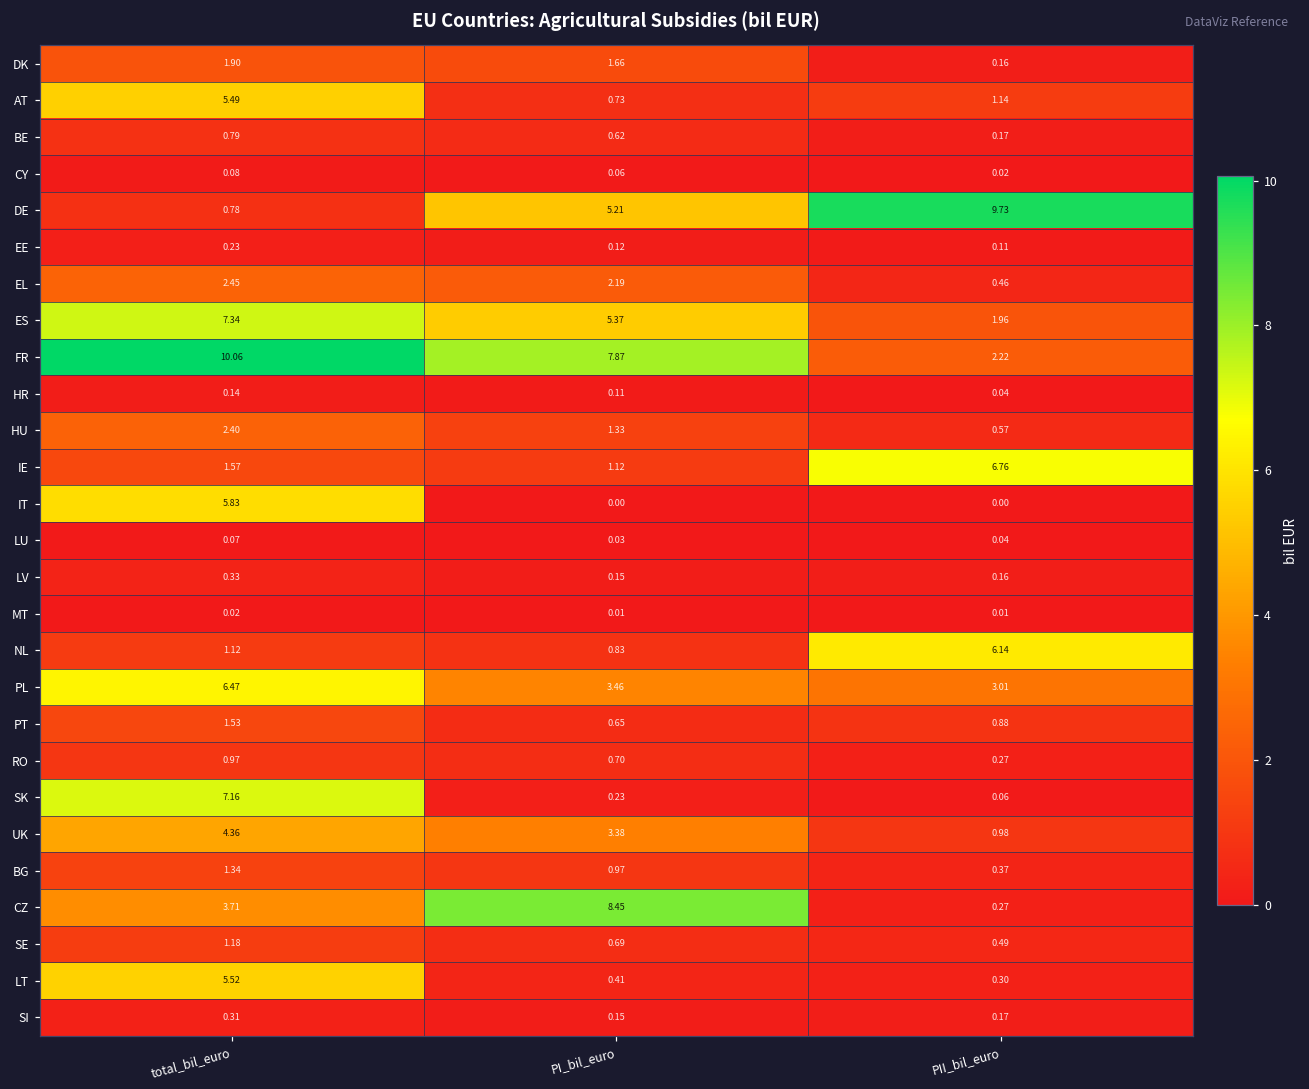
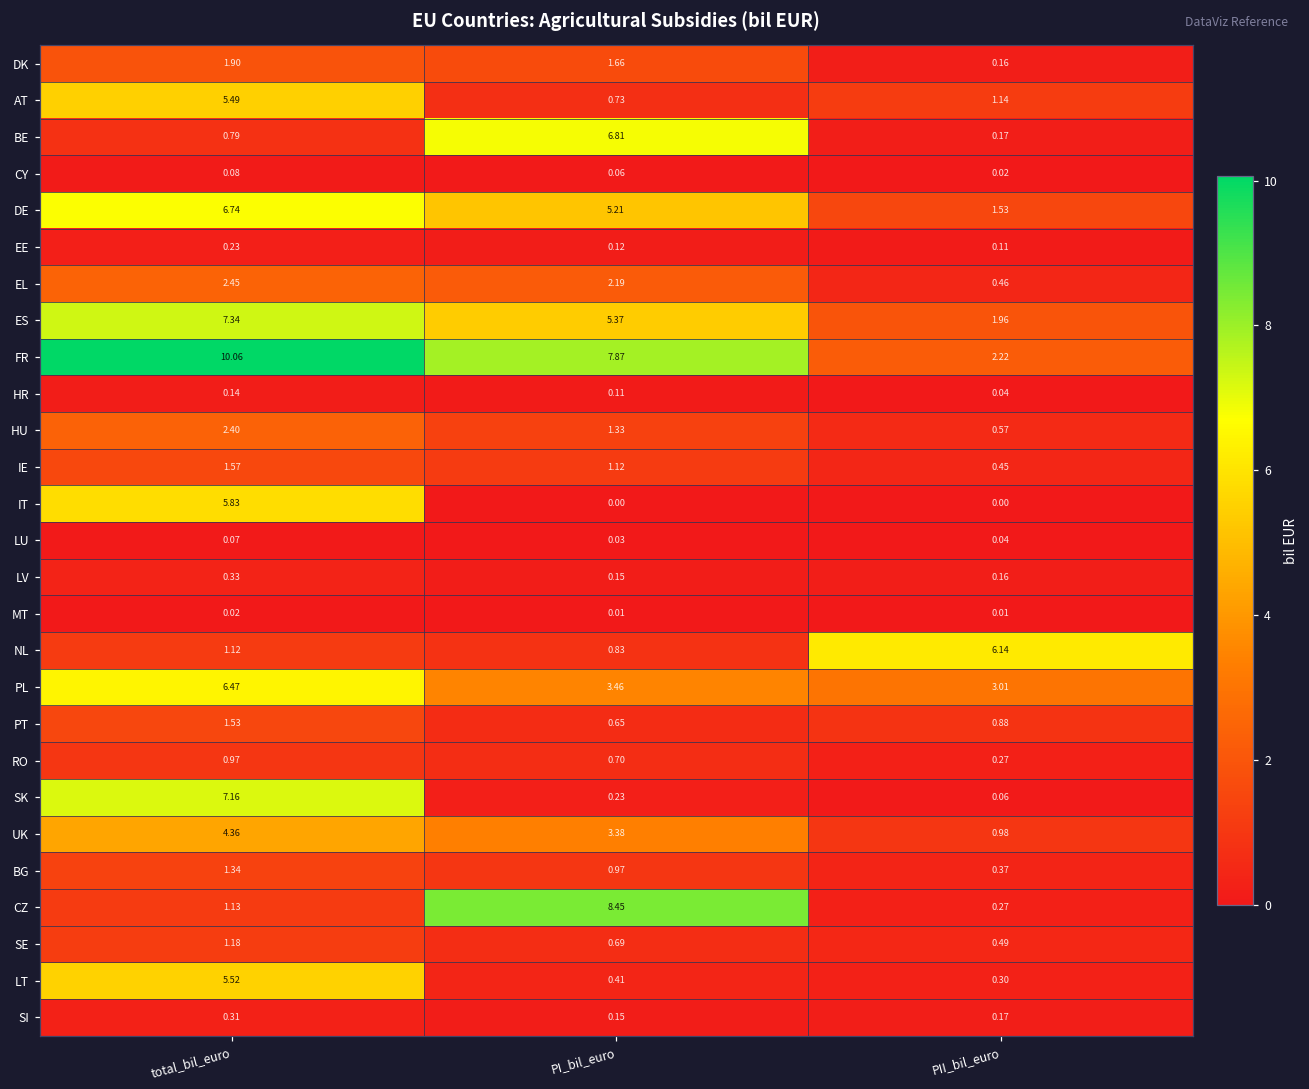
BE, PI_bil_euro: 0.62 -> 6.81
DE, total_bil_euro: 0.78 -> 6.74
DE, PII_bil_euro: 9.73 -> 1.53
IE, PII_bil_euro: 6.76 -> 0.45
CZ, total_bil_euro: 3.71 -> 1.13
